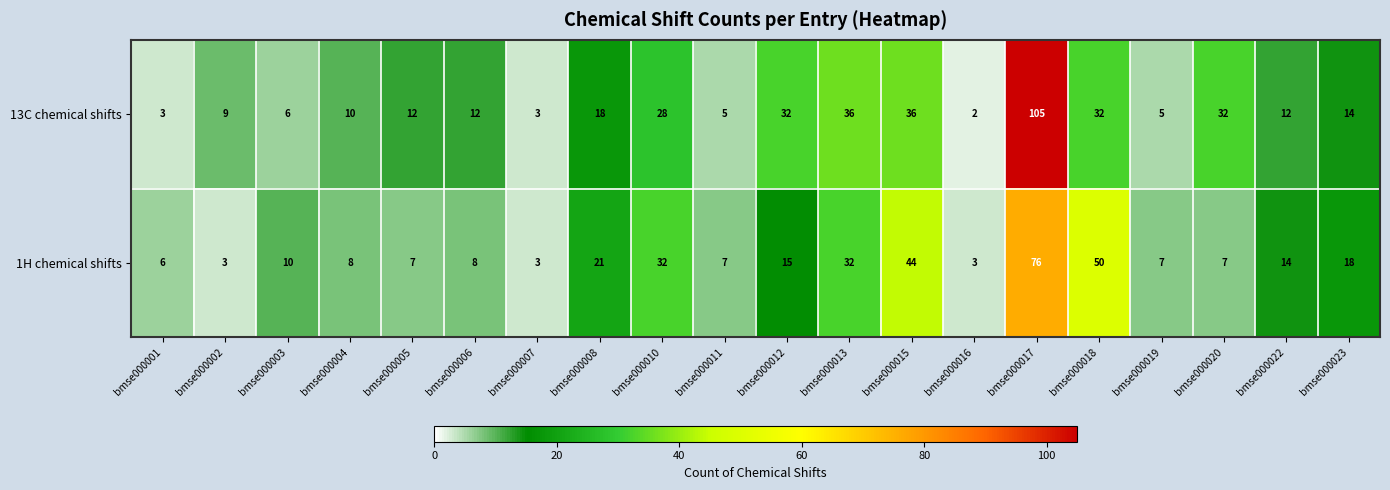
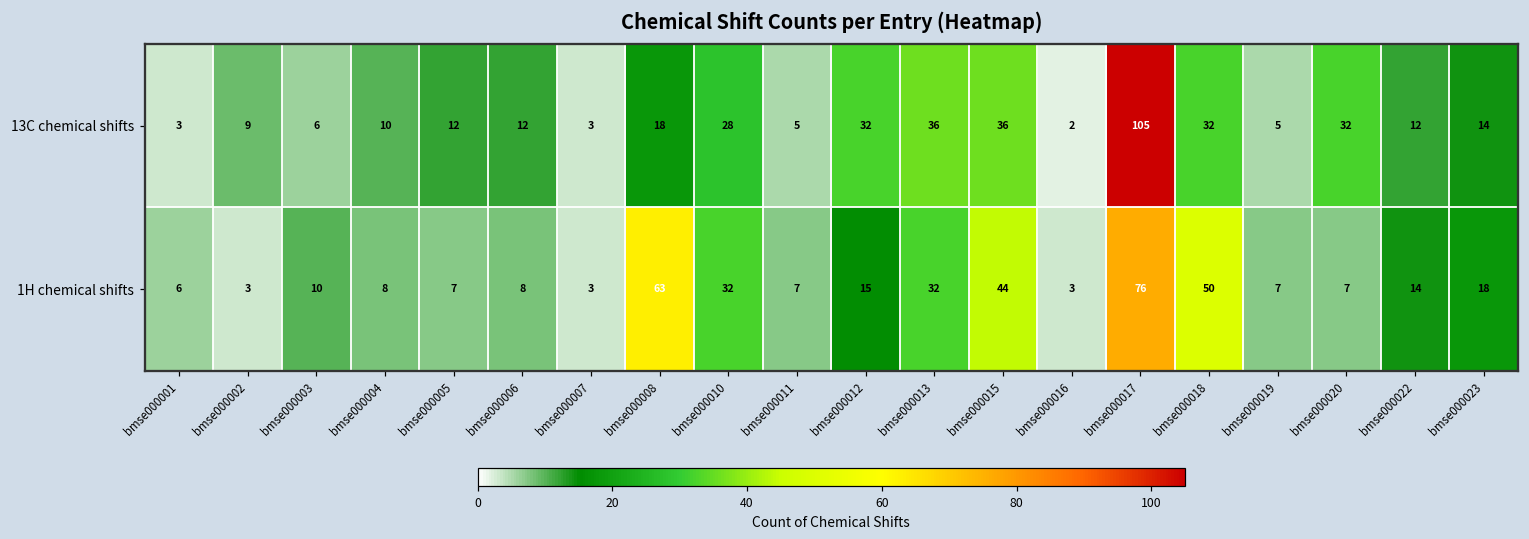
1H chemical shifts, bmse000008: 21 -> 63
